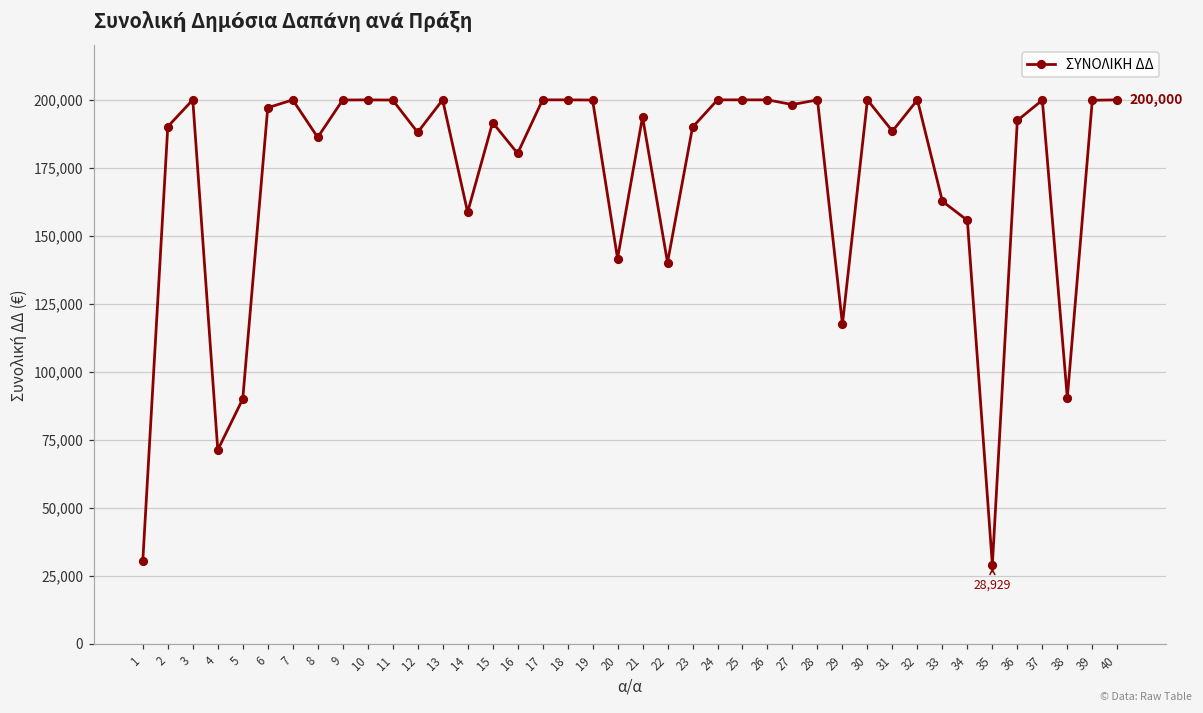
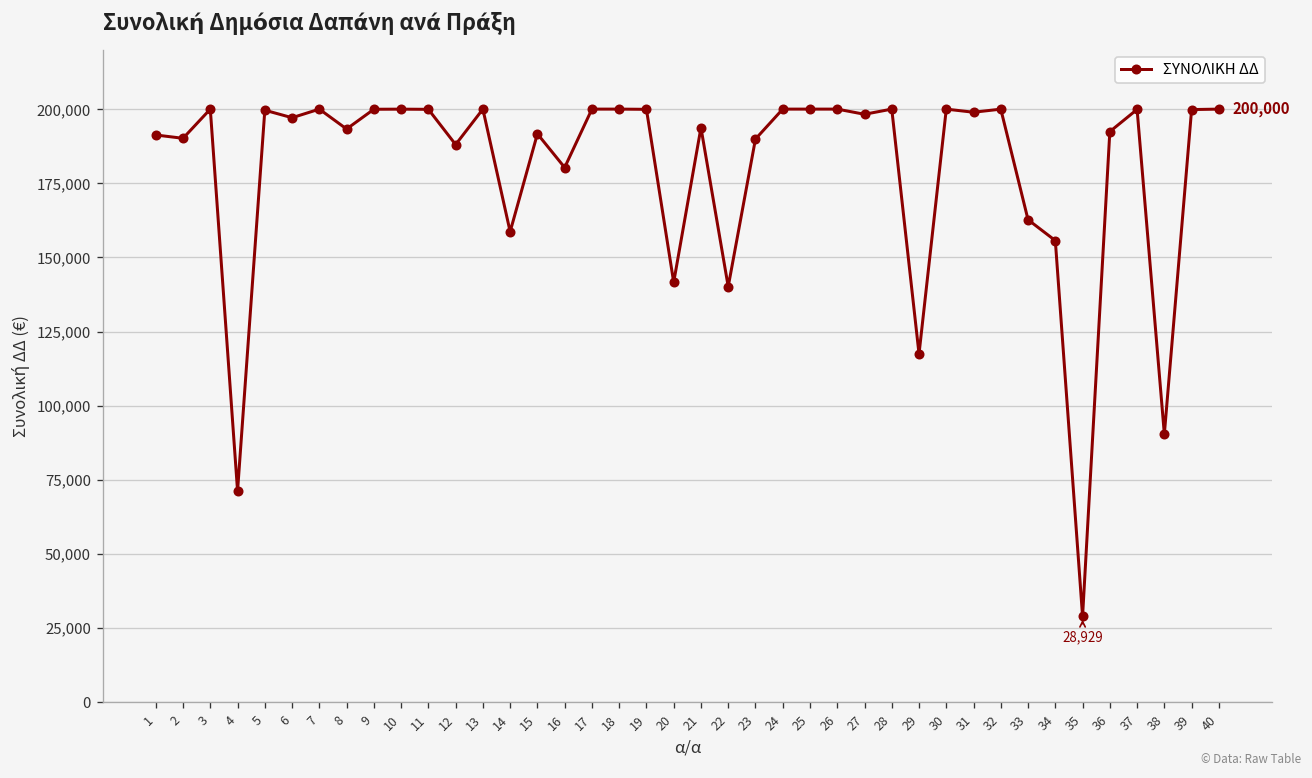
1: 30,000 -> 191,000
5: 90,000 -> 200,000
8: 186,000 -> 193,000
31: 188,000 -> 199,000
